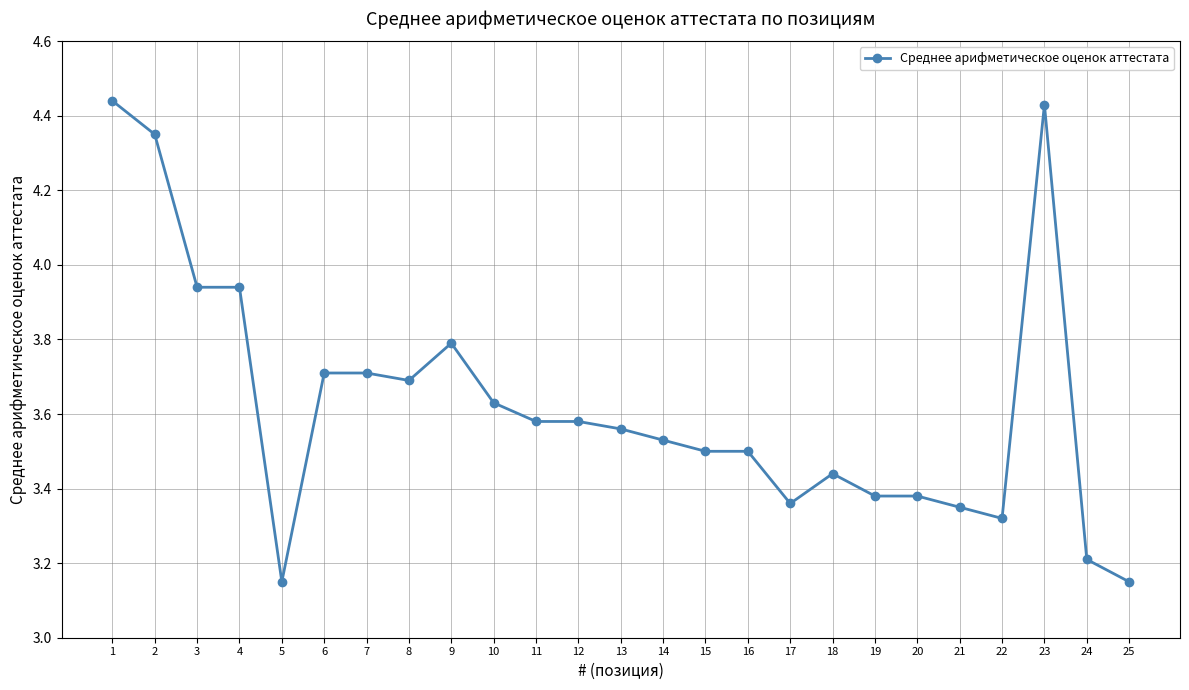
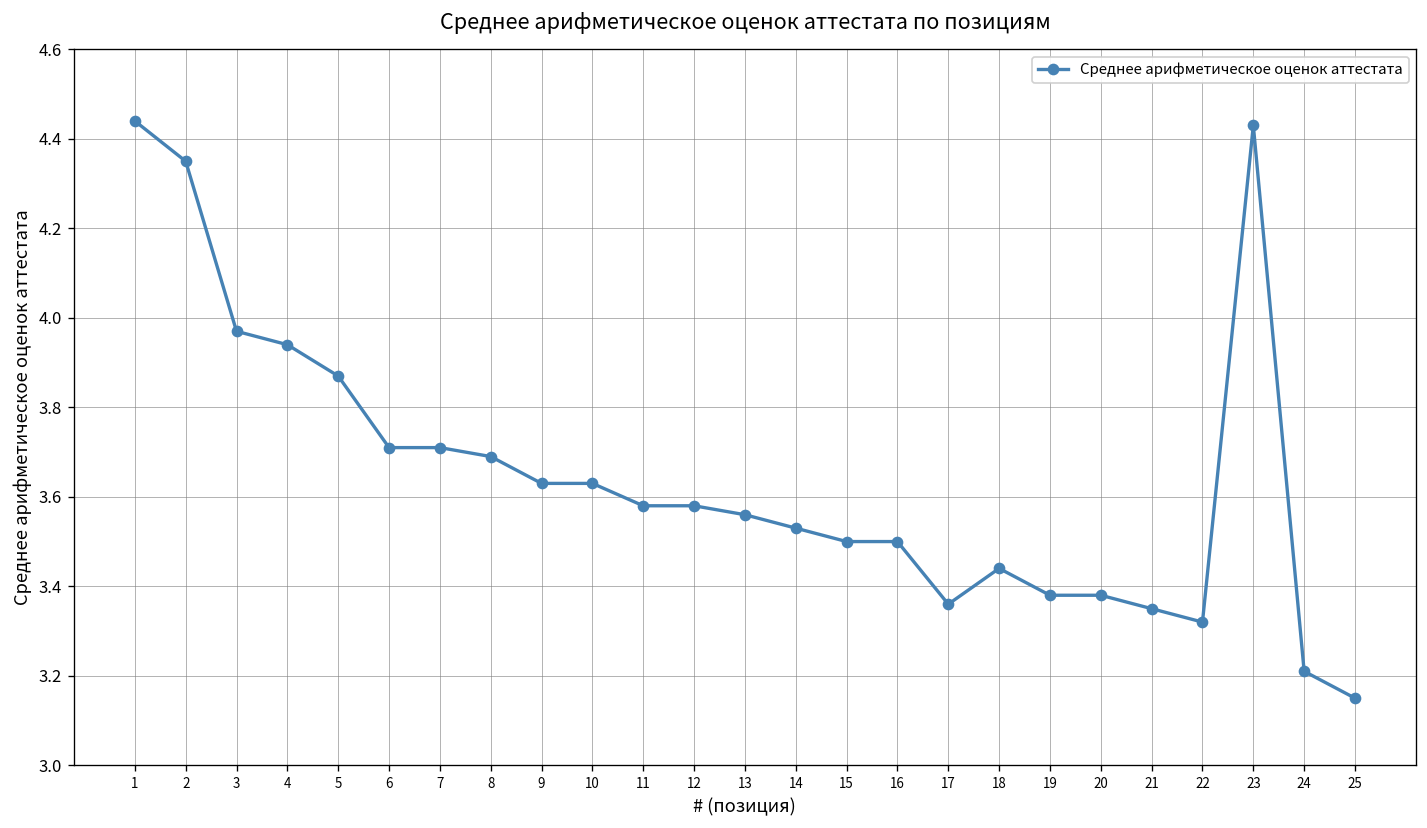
3: 3.94 -> 3.97
5: 3.15 -> 3.87
9: 3.79 -> 3.63
